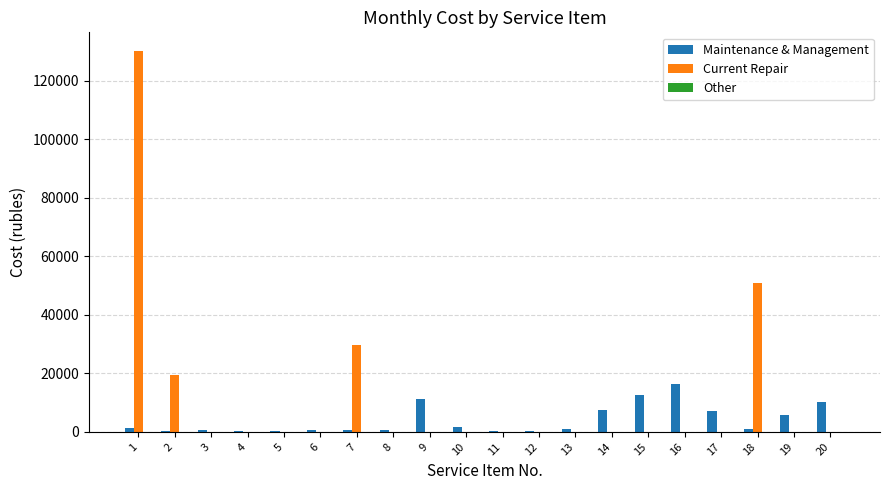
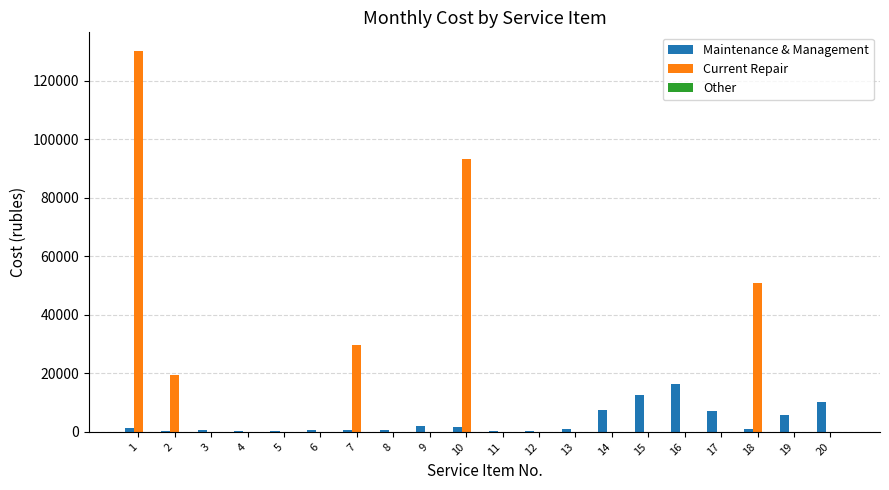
Maintenance & Management, 9: 11000 -> 2000
Current Repair, 10: 0 -> 93000
